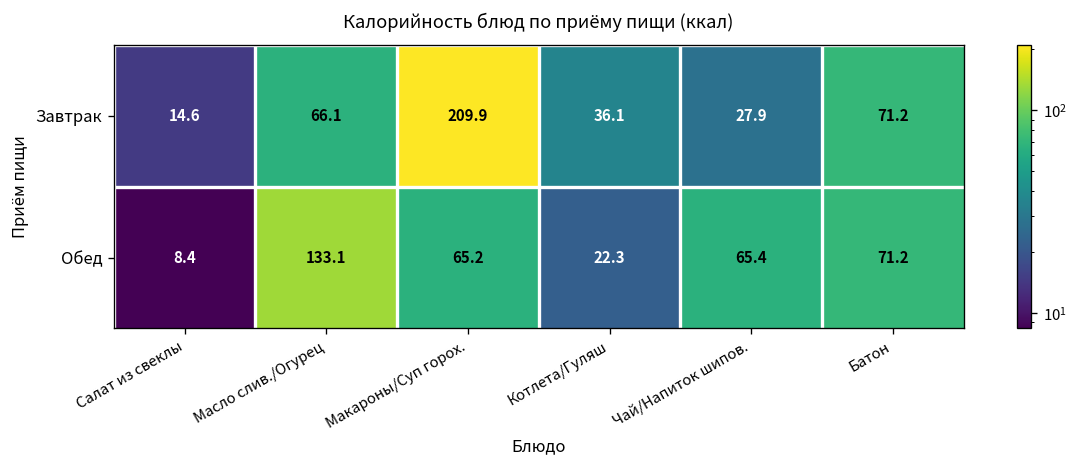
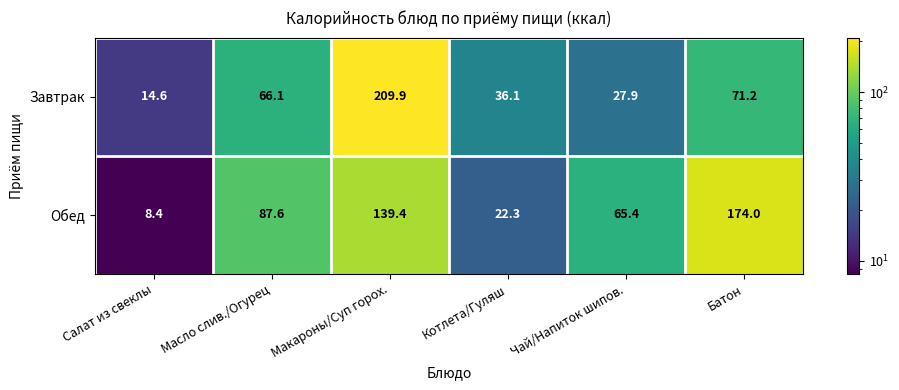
Обед, Масло слив./Огурец: 133.1 -> 87.6
Обед, Макароны/Суп горох.: 65.2 -> 139.4
Обед, Батон: 71.2 -> 174.0
